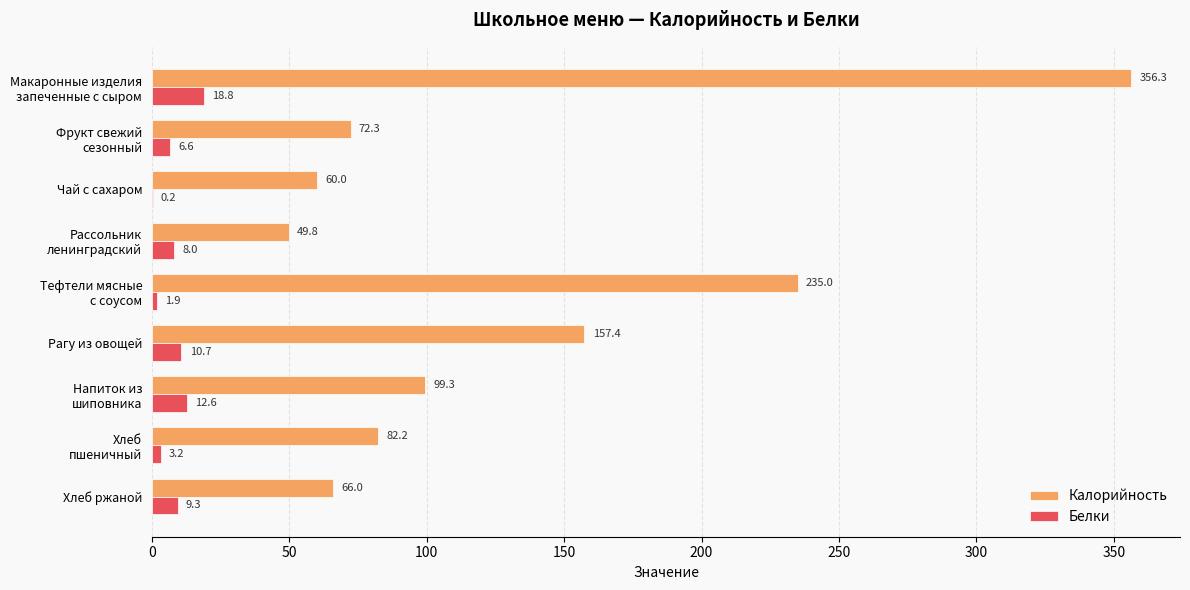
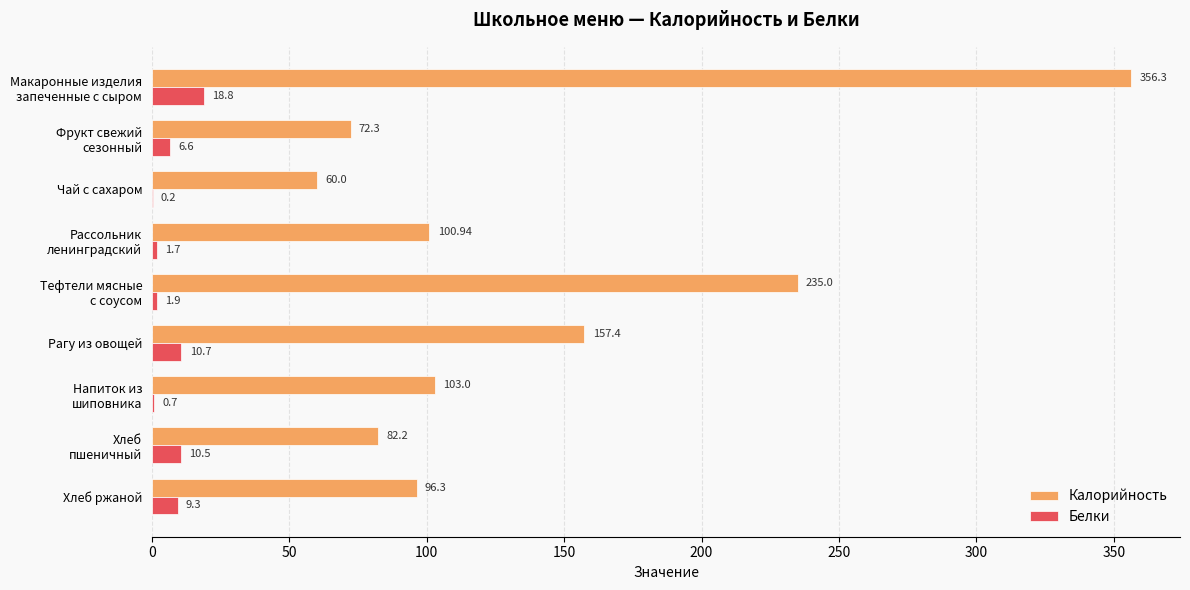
Калорийность, Рассольник ленинградский: 49.8 -> 100.94
Белки, Рассольник ленинградский: 8.0 -> 1.7
Калорийность, Напиток из шиповника: 99.3 -> 103.0
Белки, Напиток из шиповника: 12.6 -> 0.7
Белки, Хлеб пшеничный: 3.2 -> 10.5
Калорийность, Хлеб ржаной: 66.0 -> 96.3
